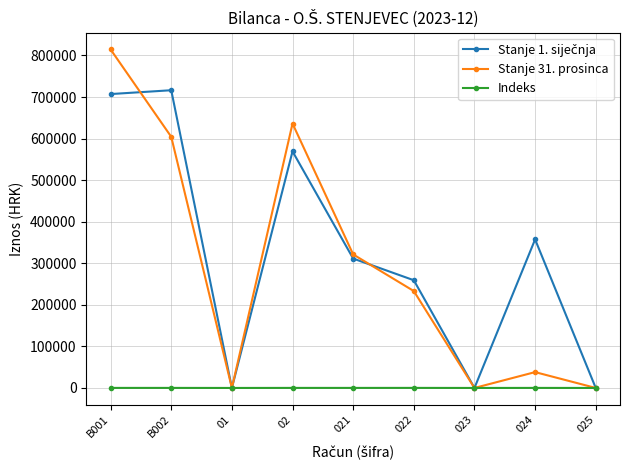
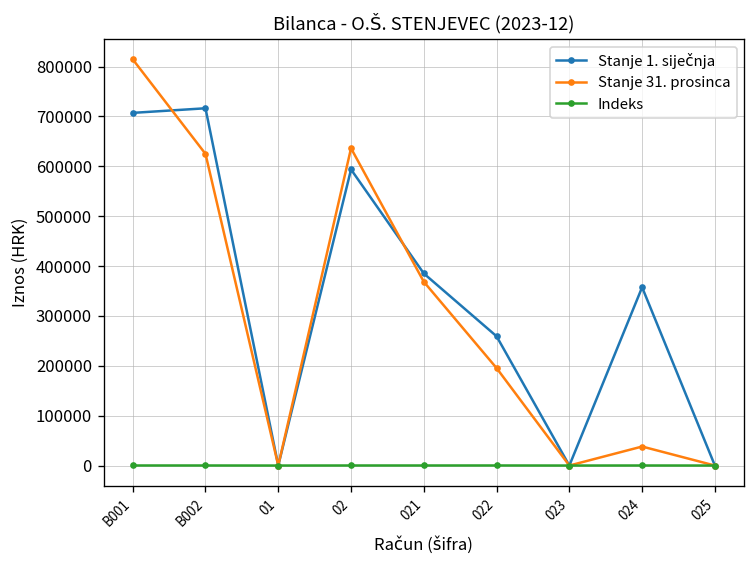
Stanje 31. prosinca, B002: 600000 -> 620000
Stanje 1. siječnja, 02: 570000 -> 590000
Stanje 1. siječnja, 021: 310000 -> 390000
Stanje 31. prosinca, 021: 320000 -> 370000
Stanje 31. prosinca, 022: 230000 -> 200000
